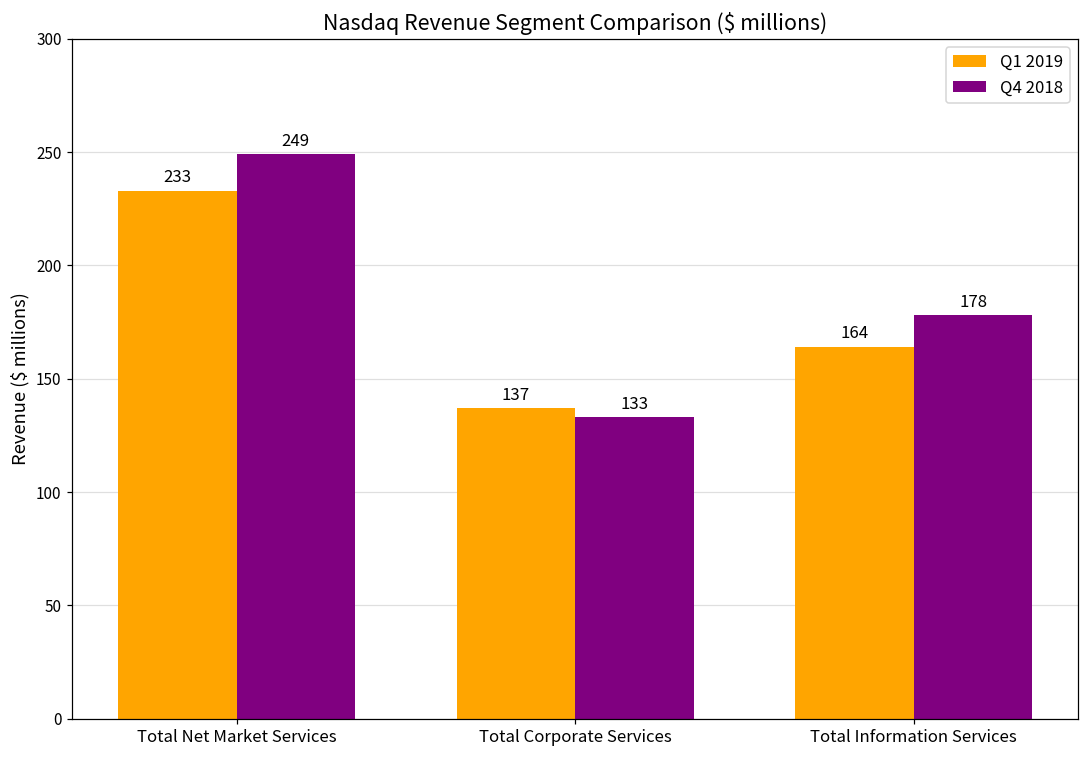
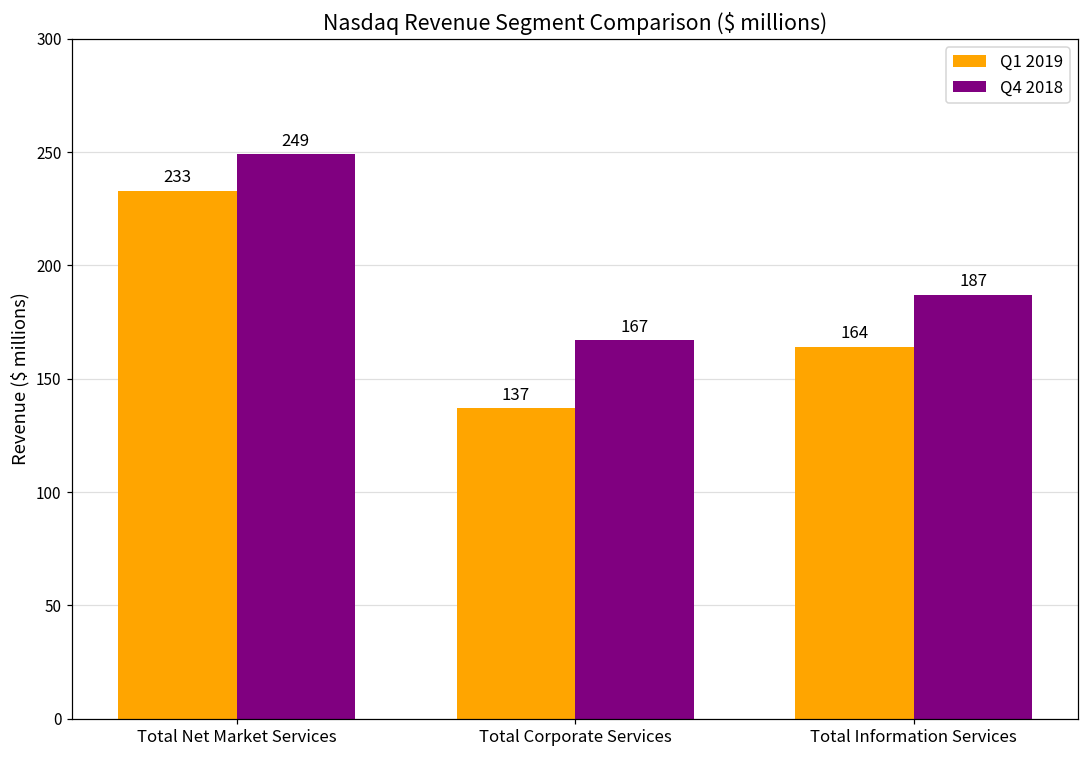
Q4 2018, Total Corporate Services: 133 -> 167
Q4 2018, Total Information Services: 178 -> 187
